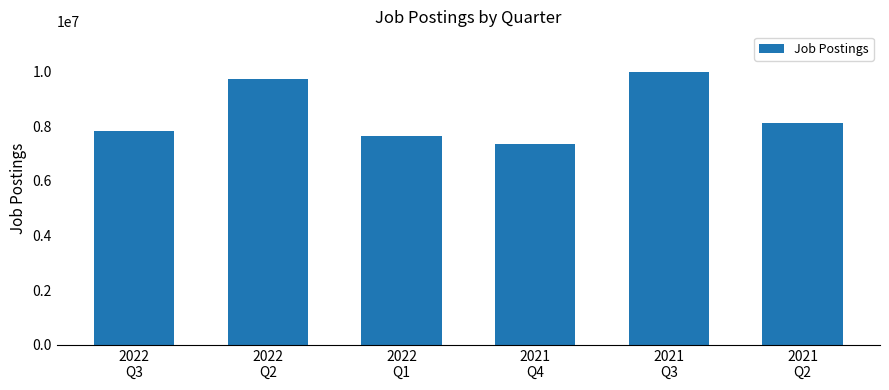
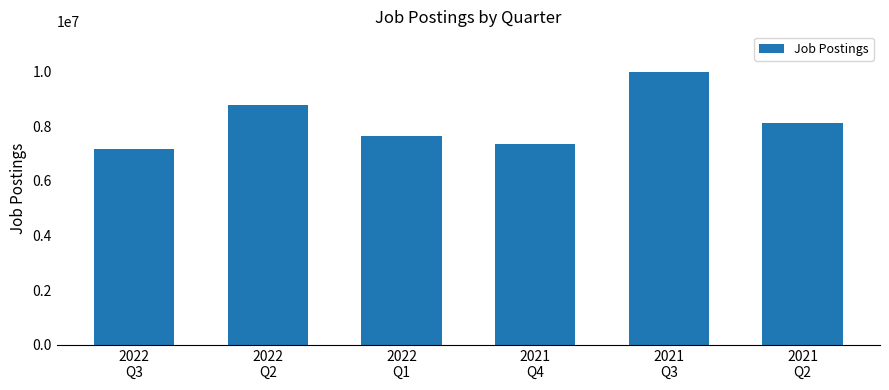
2022 Q3: 7800000 -> 7200000
2022 Q2: 9700000 -> 8800000
